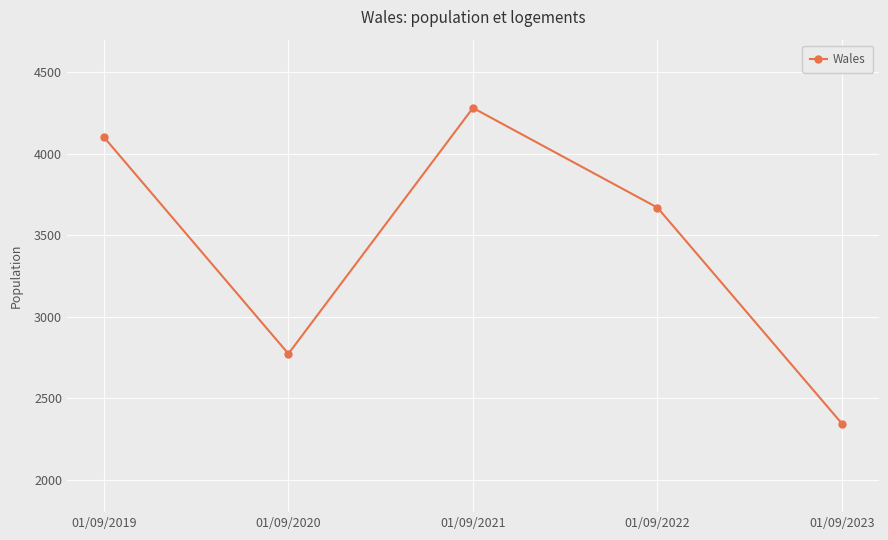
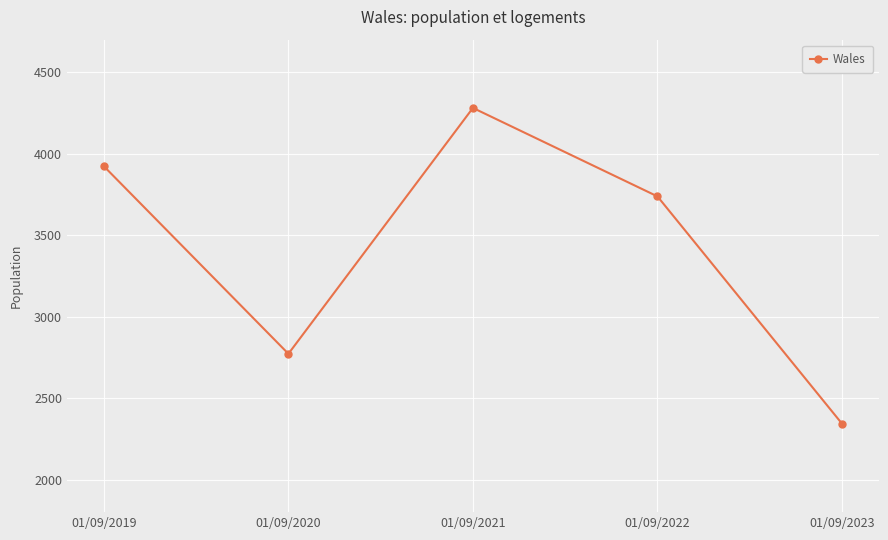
01/09/2019: 4100 -> 3920
01/09/2022: 3670 -> 3740
